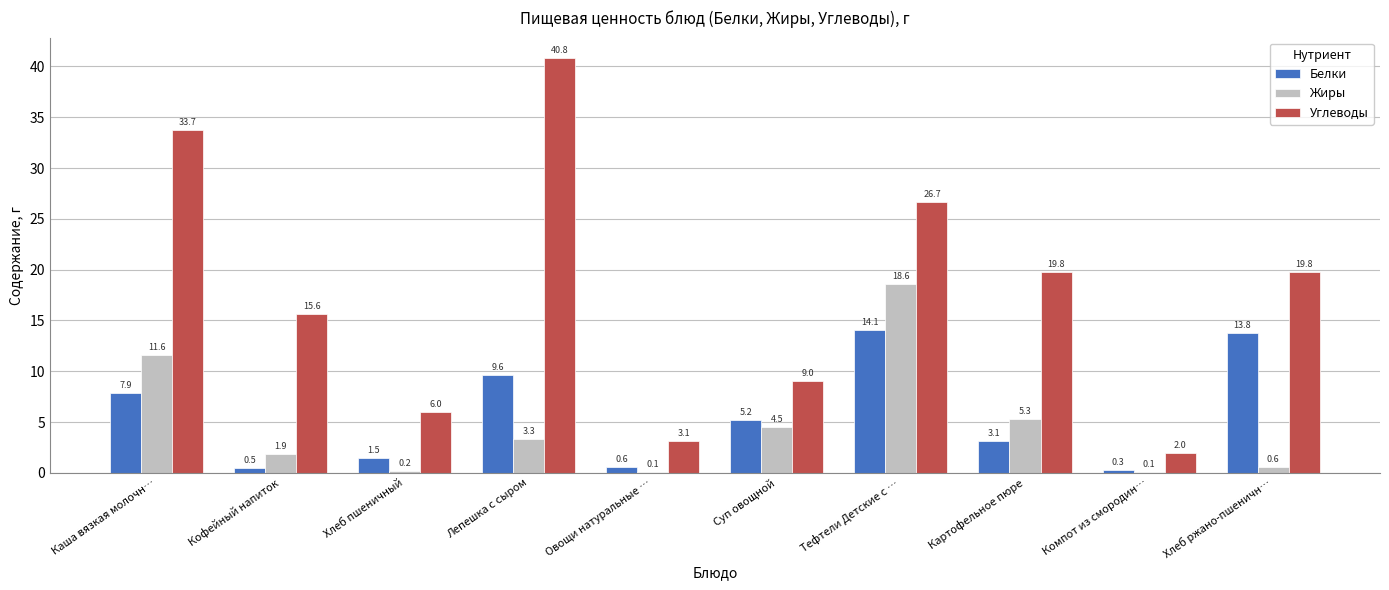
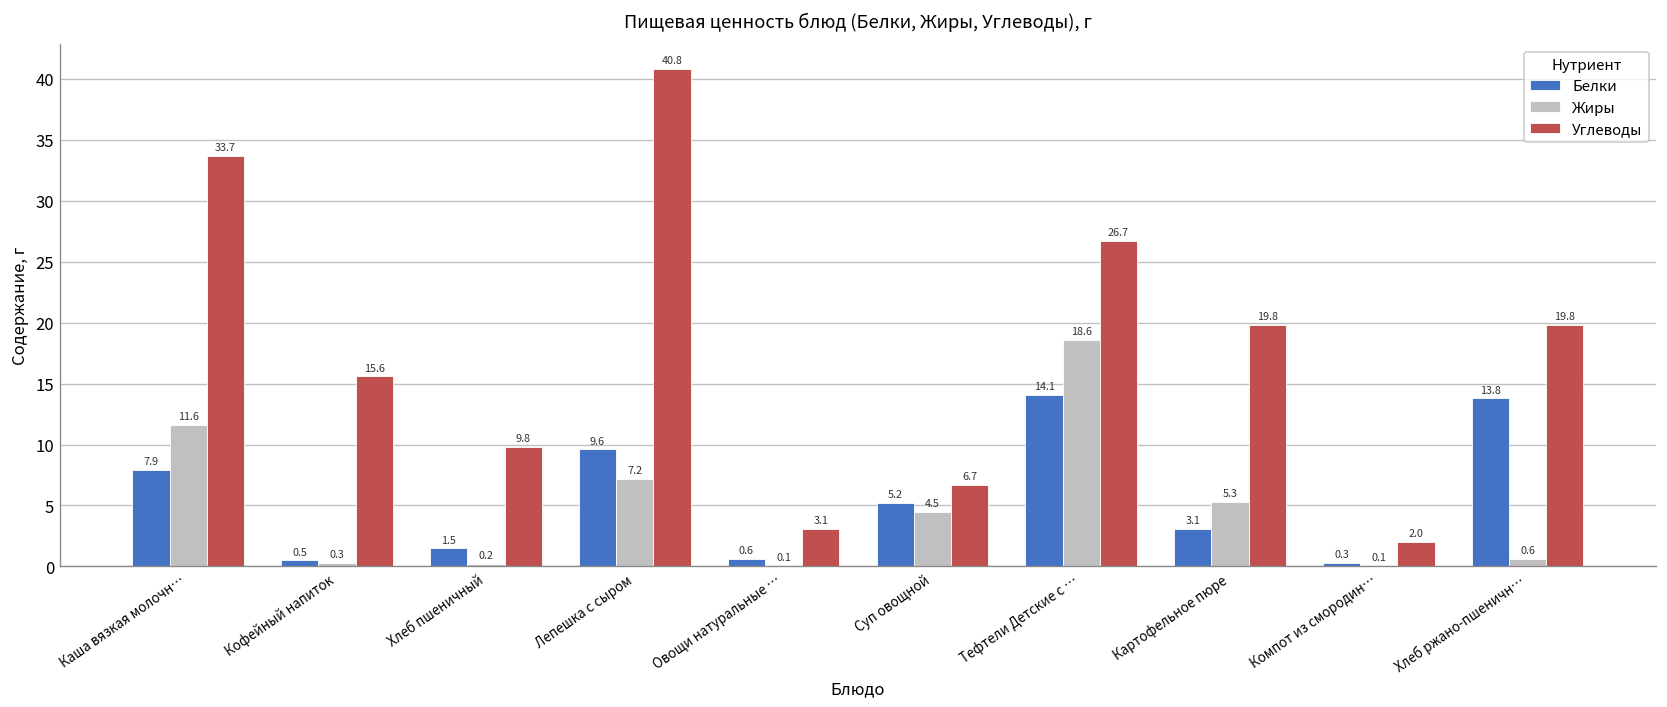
Жиры, Кофейный напиток: 1.9 -> 0.3
Углеводы, Хлеб пшеничный: 6.0 -> 9.8
Жиры, Лепешка с сыром: 3.3 -> 7.2
Углеводы, Суп овощной: 9.0 -> 6.7
